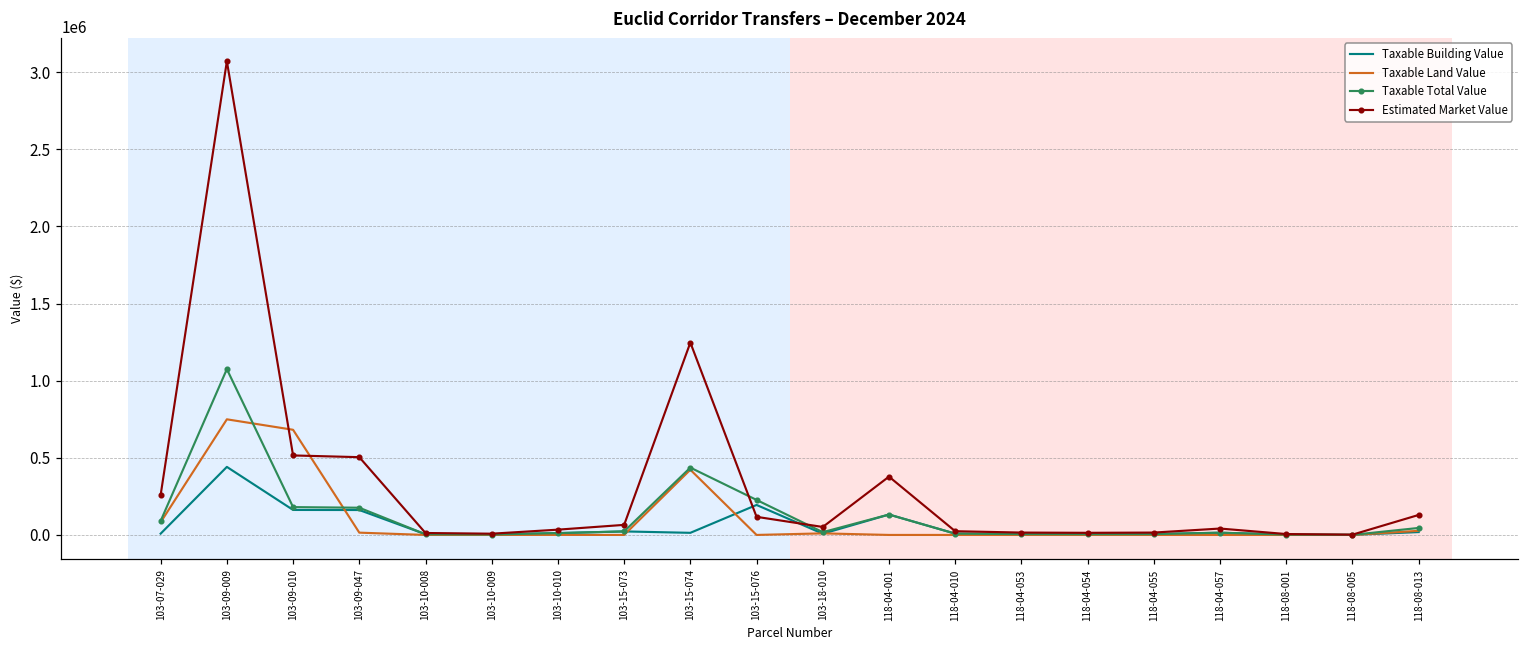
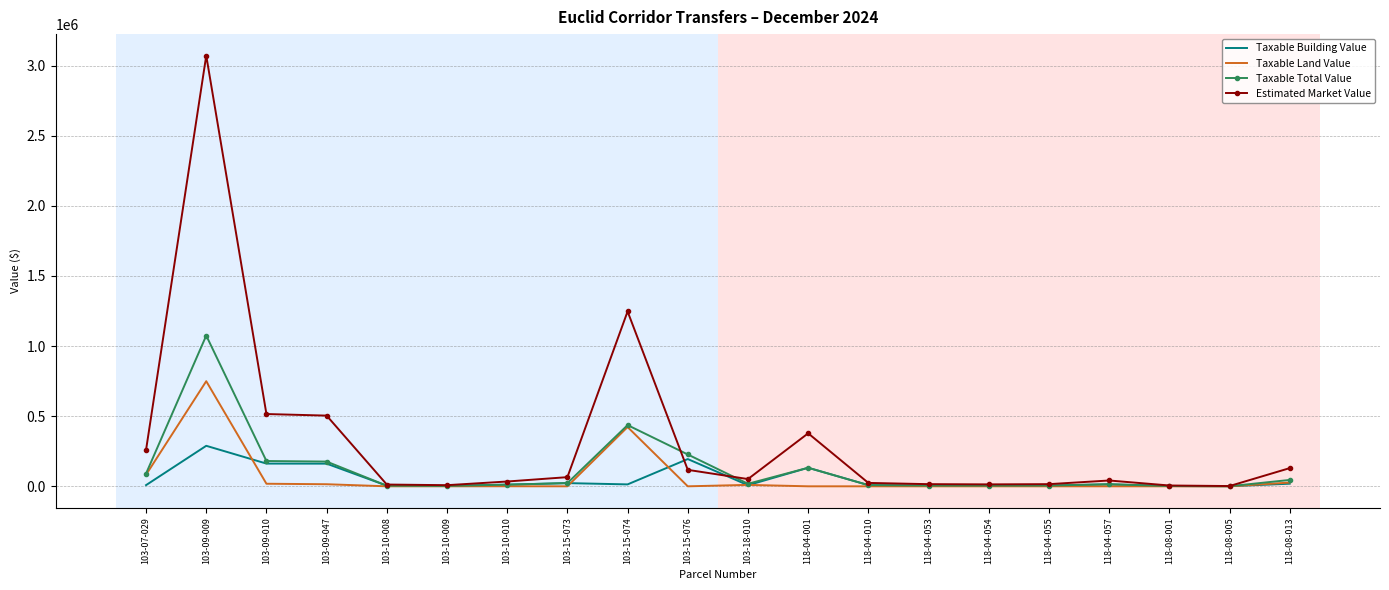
Taxable Building Value, 103-09-009: 440000 -> 290000
Taxable Land Value, 103-09-010: 680000 -> 20000
